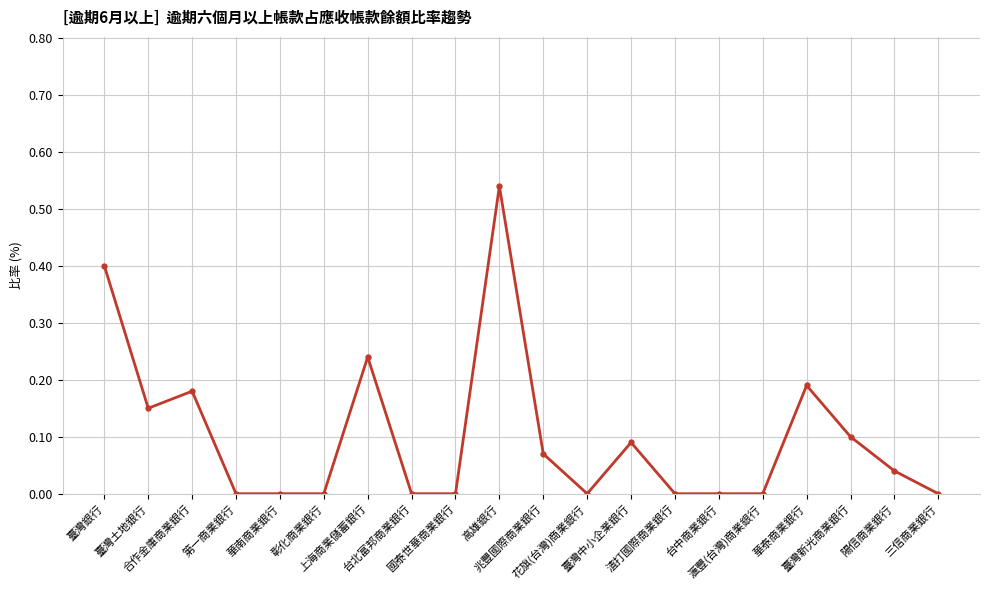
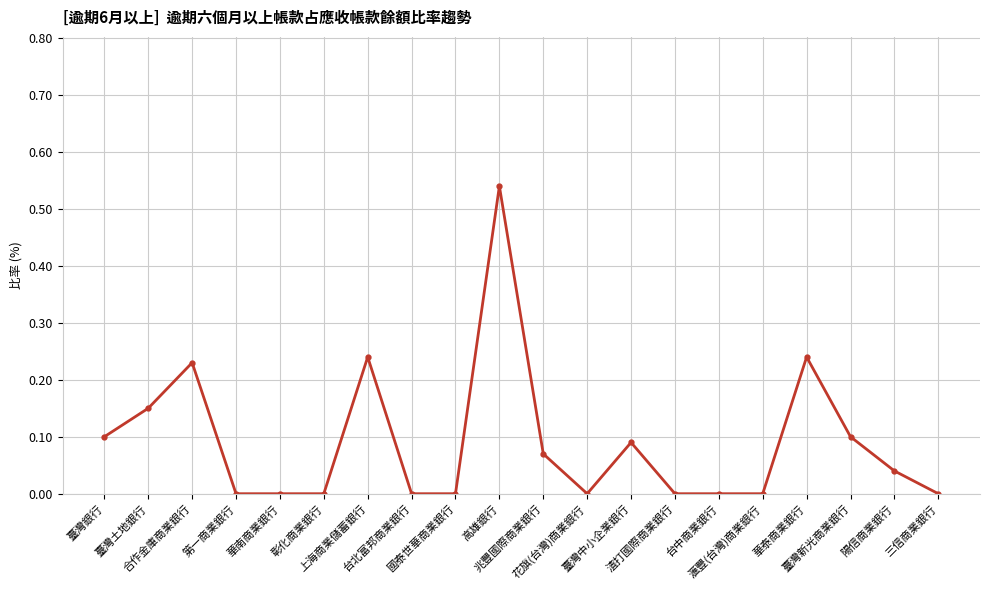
臺灣銀行: 0.4 -> 0.1
合作金庫商業銀行: 0.18 -> 0.23
華泰商業銀行: 0.19 -> 0.24
